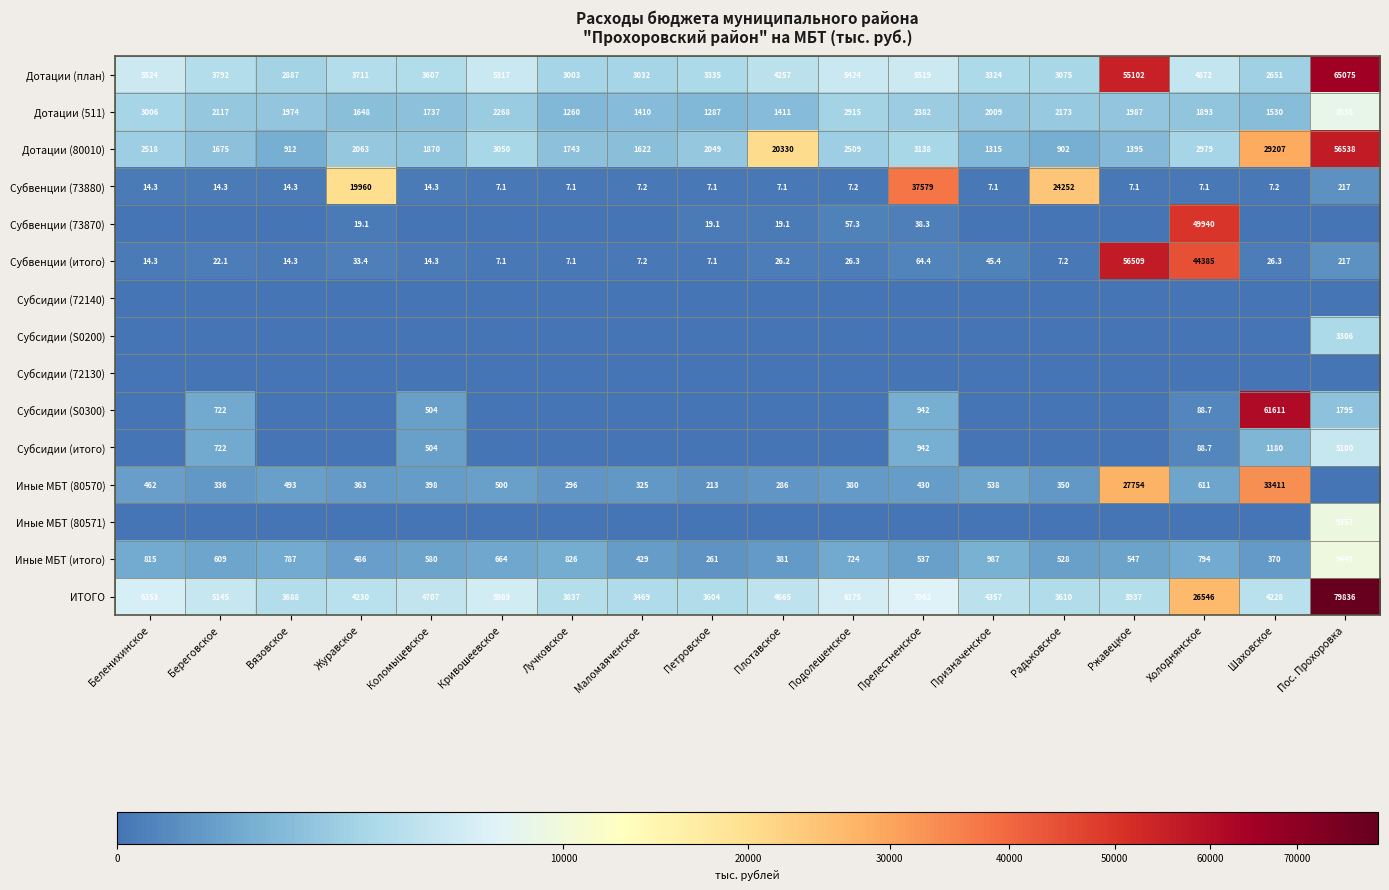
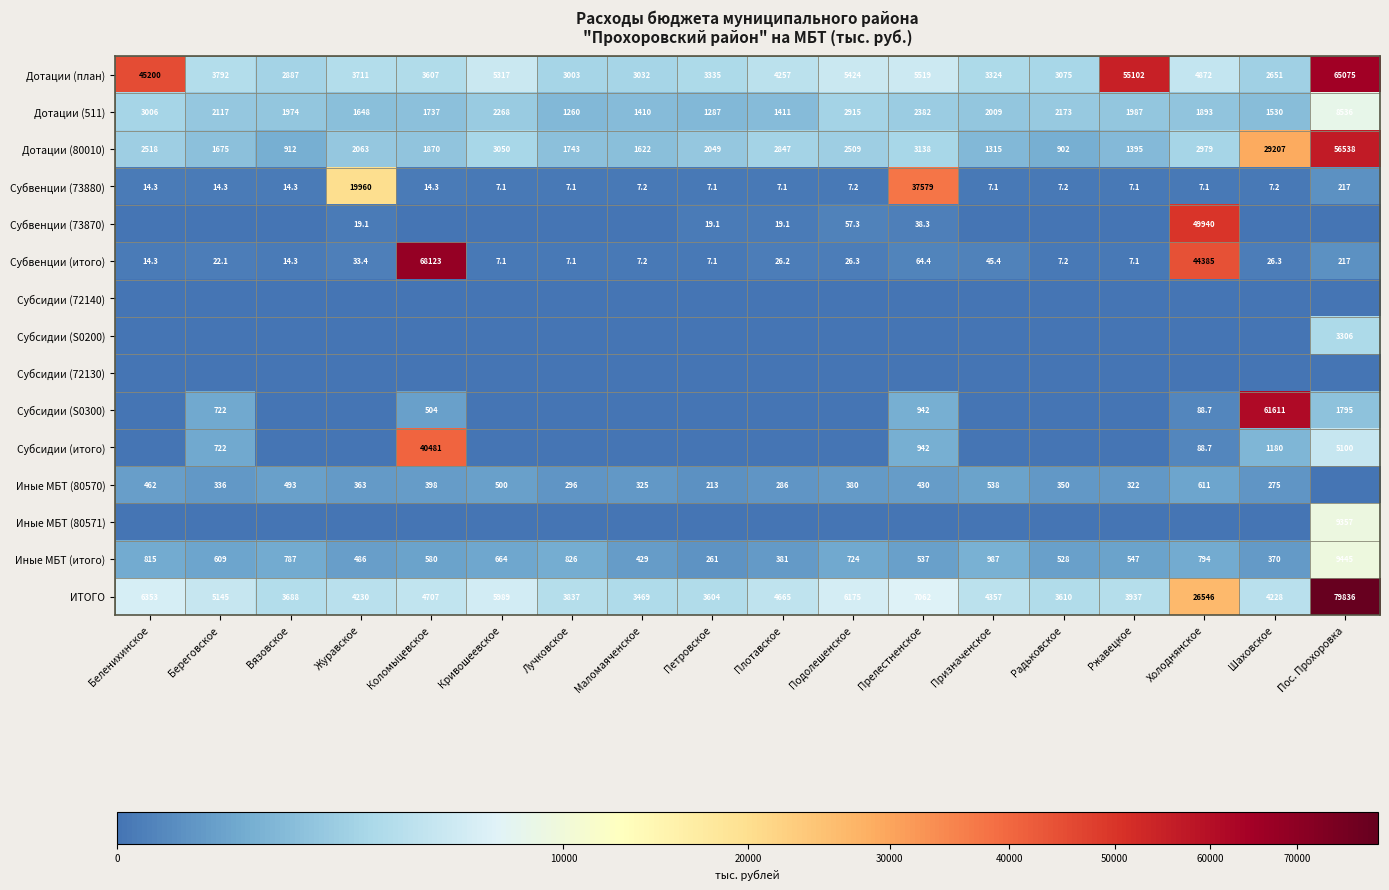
Дотации (план), Беленихинское: 5524 -> 45200
Дотации (80010), Плотавское: 20330 -> 2847
Субвенции (73880), Радьковское: 24252 -> 7.2
Субвенции (итого), Коломыцевское: 14.3 -> 68123
Субвенции (итого), Ржавецкое: 56509 -> 7.1
Субсидии (итого), Коломыцевское: 504 -> 40481
Иные МБТ (80570), Ржавецкое: 27754 -> 322
Иные МБТ (80570), Шаховское: 33411 -> 275
